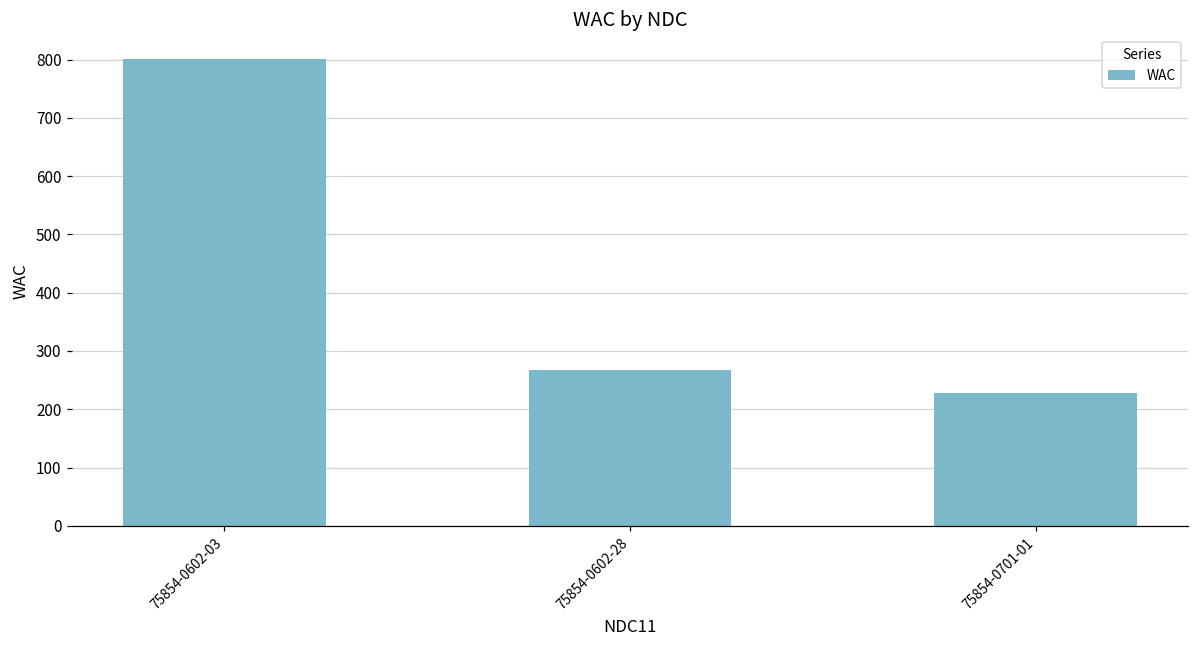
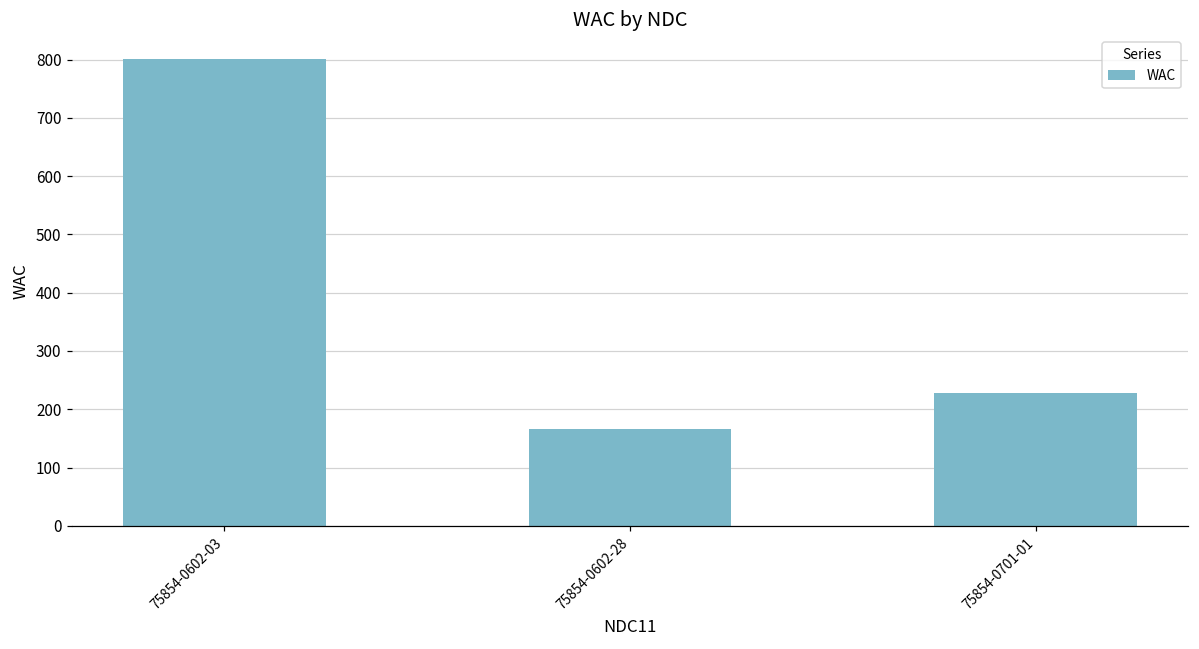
75854-0602-28: 270 -> 170
